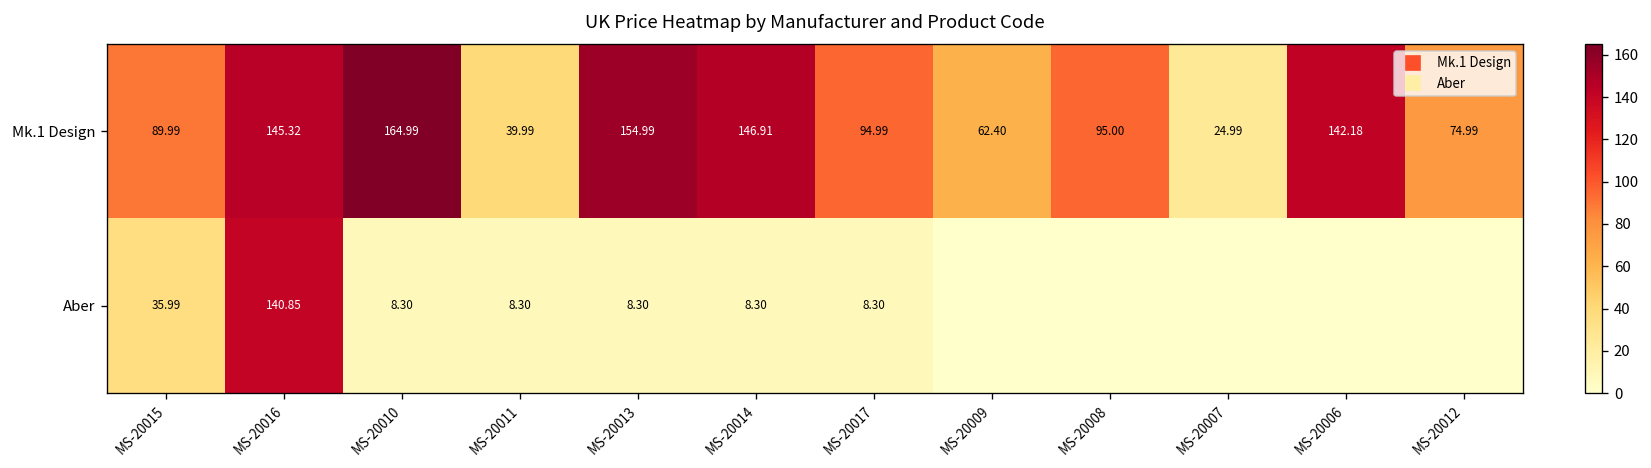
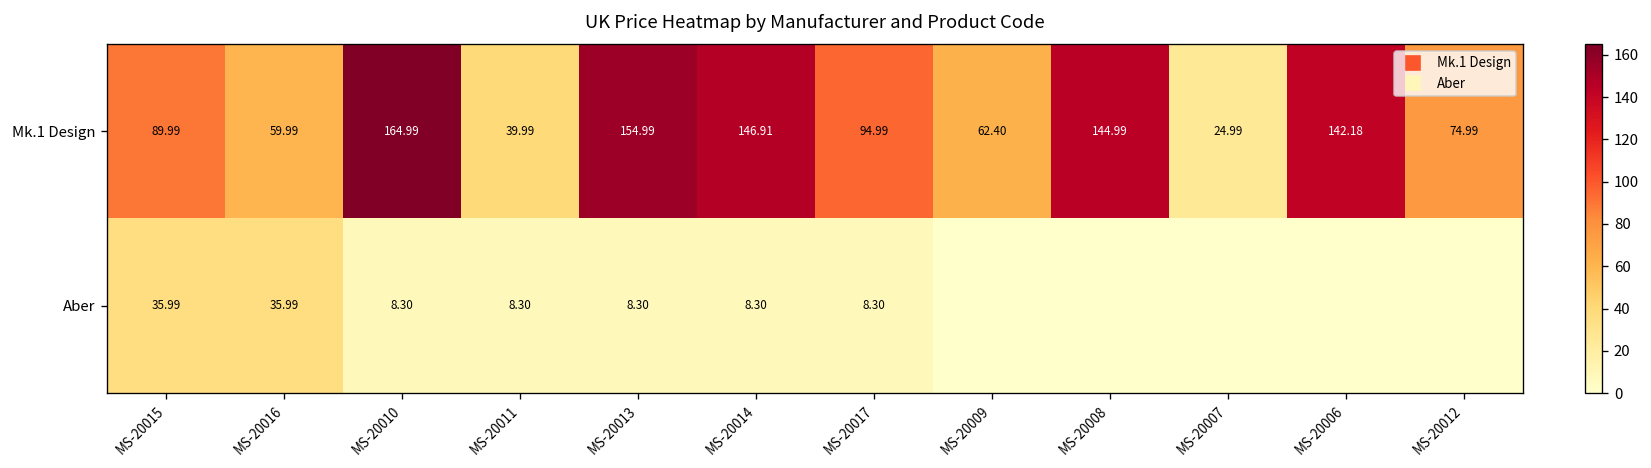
Mk.1 Design, MS-20016: 145.32 -> 59.99
Mk.1 Design, MS-20008: 95.00 -> 144.99
Aber, MS-20016: 140.85 -> 35.99
